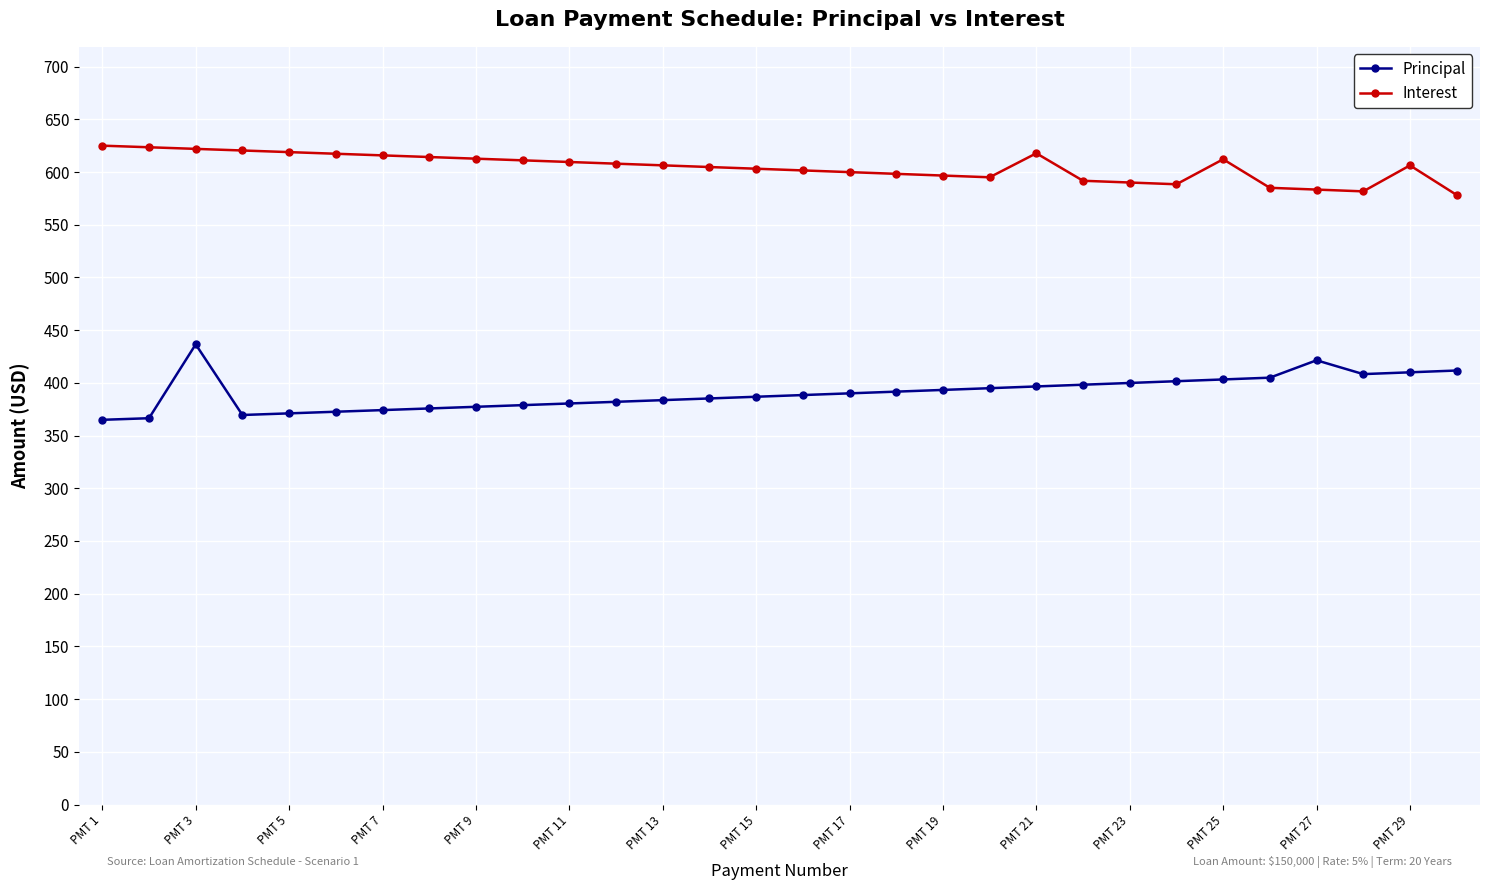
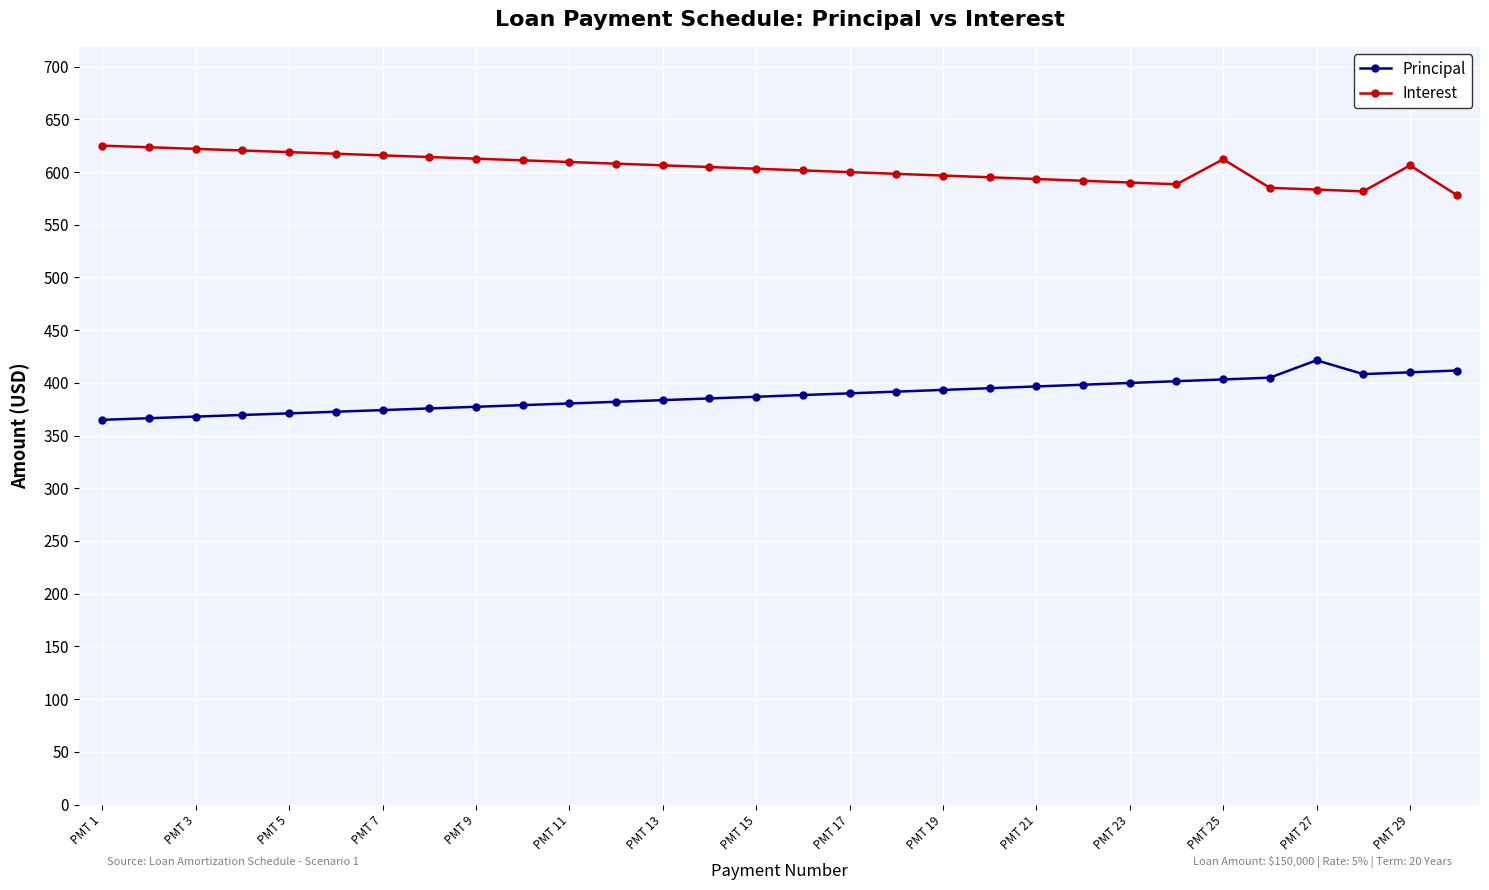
Principal, PMT 3: 437 -> 368
Interest, PMT 21: 618 -> 593
